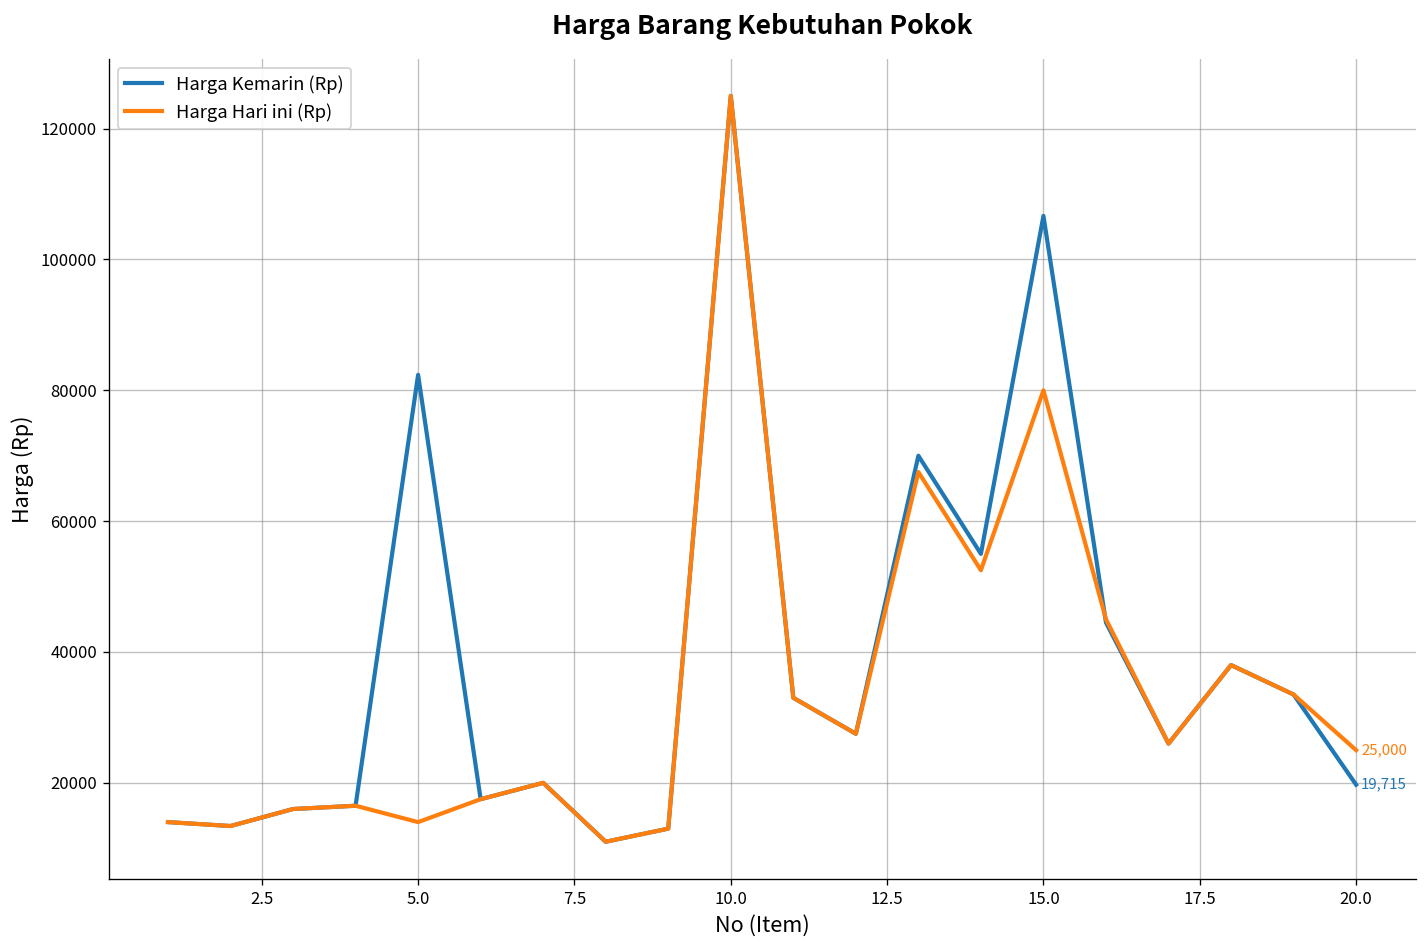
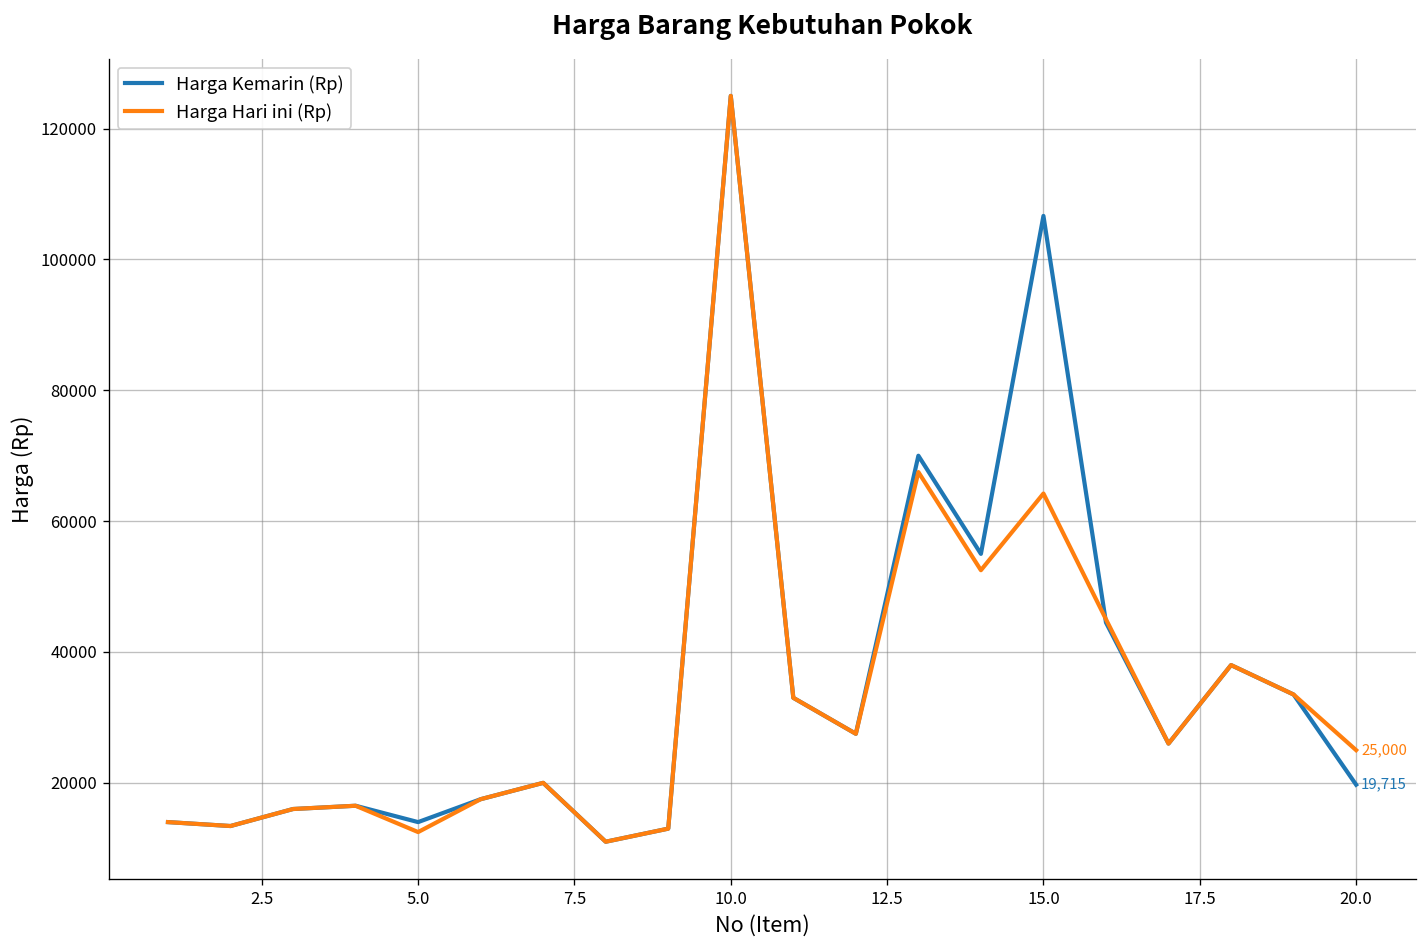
Harga Kemarin (Rp), 5.0: 82000 -> 14000
Harga Hari ini (Rp), 5.0: 14000 -> 12000
Harga Hari ini (Rp), 15.0: 80000 -> 64000
